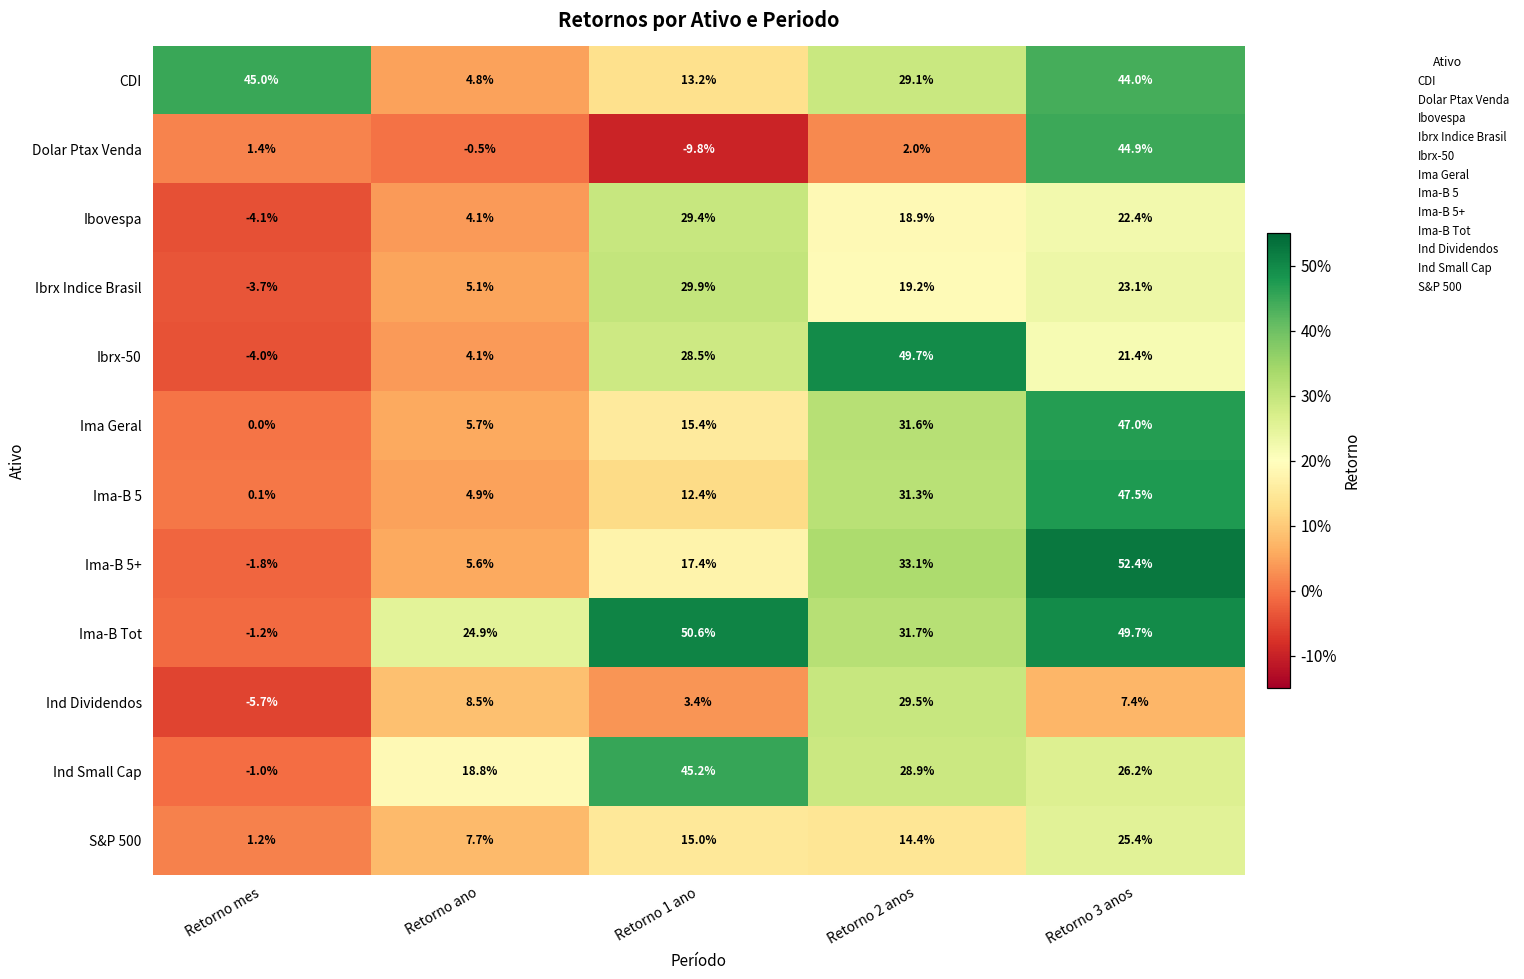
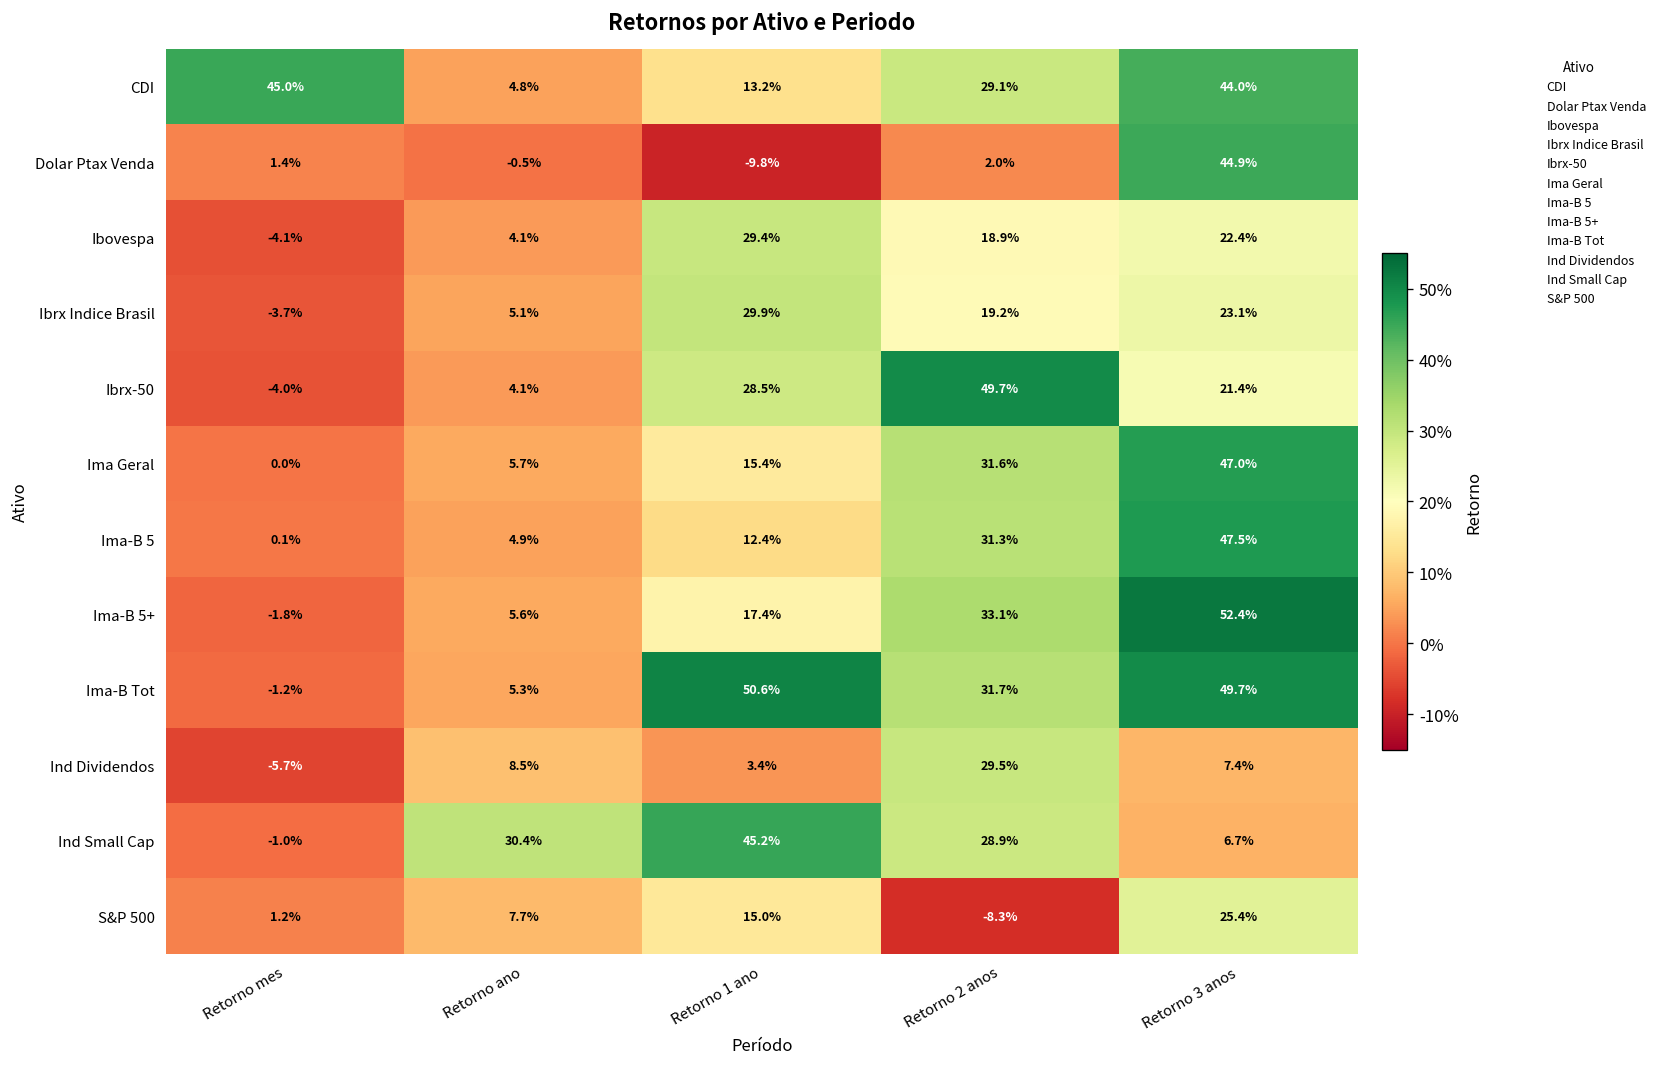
Ima-B Tot, Retorno ano: 24.9% -> 5.3%
Ind Small Cap, Retorno ano: 18.8% -> 30.4%
Ind Small Cap, Retorno 3 anos: 26.2% -> 6.7%
S&P 500, Retorno 2 anos: 14.4% -> -8.3%
